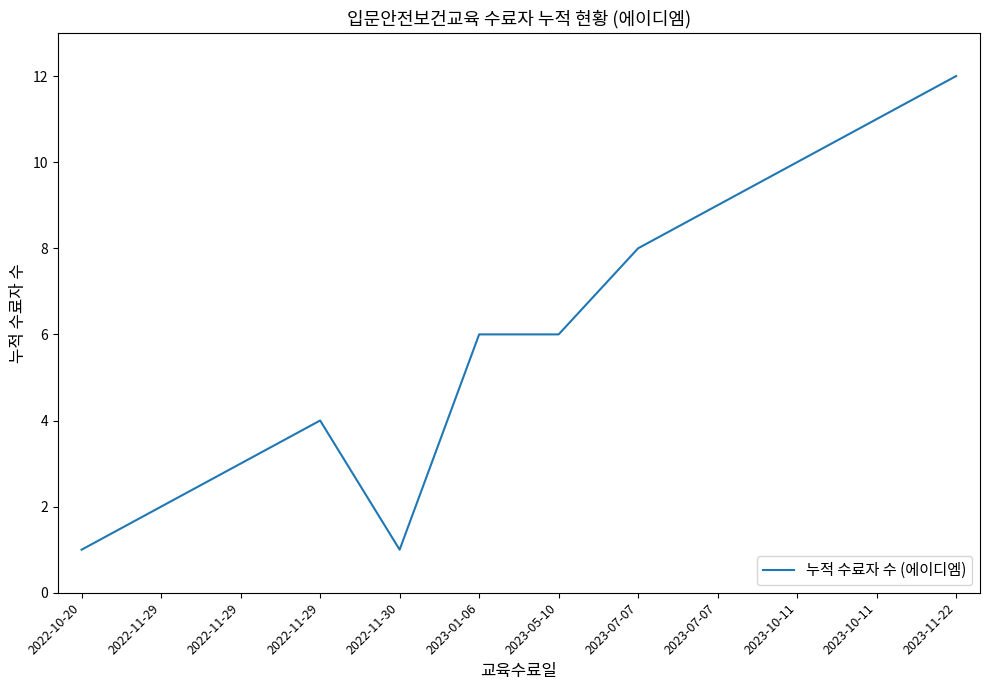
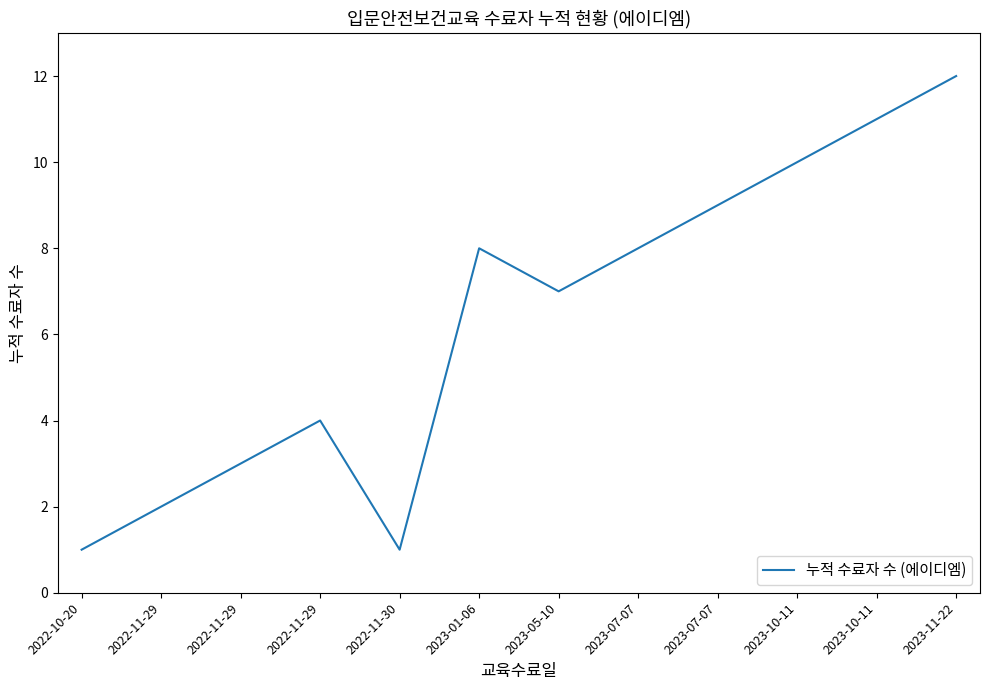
2023-01-06: 6 -> 8
2023-05-10: 6 -> 7
